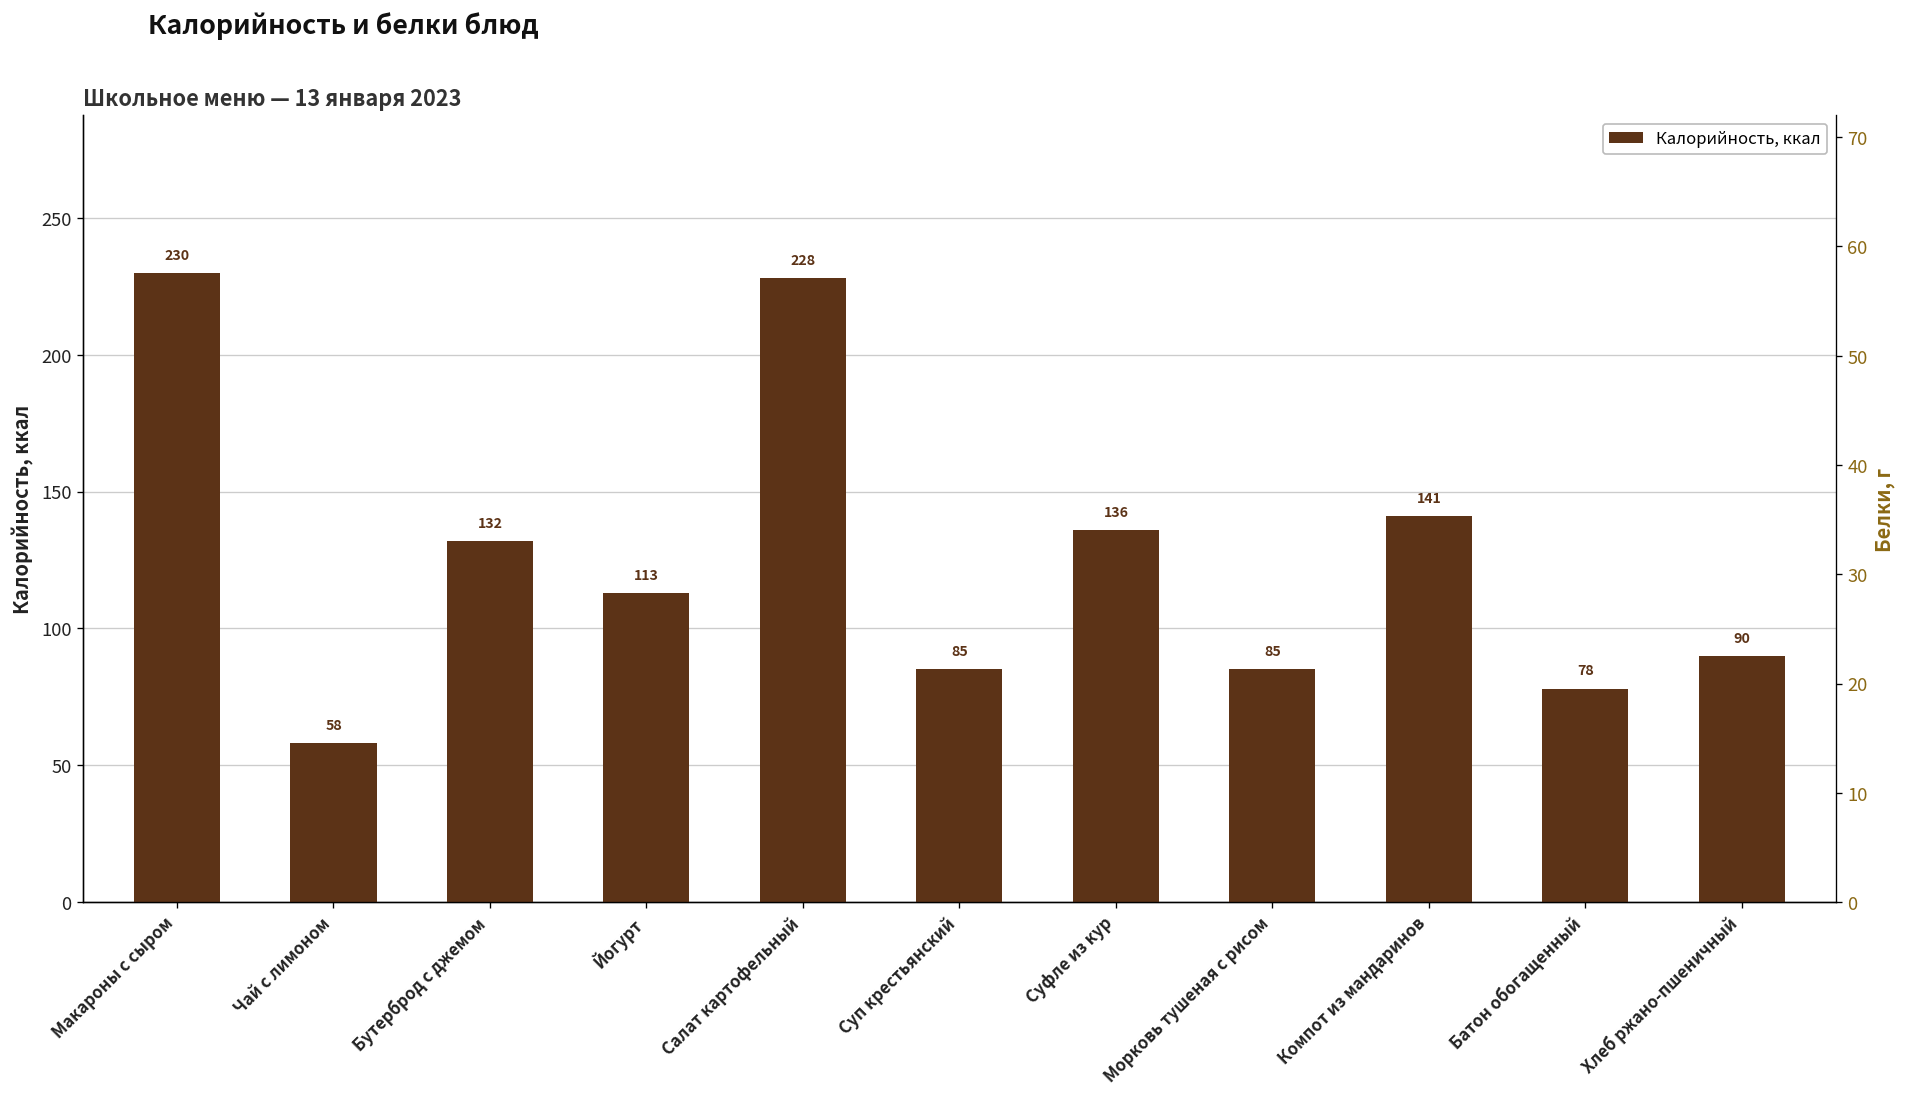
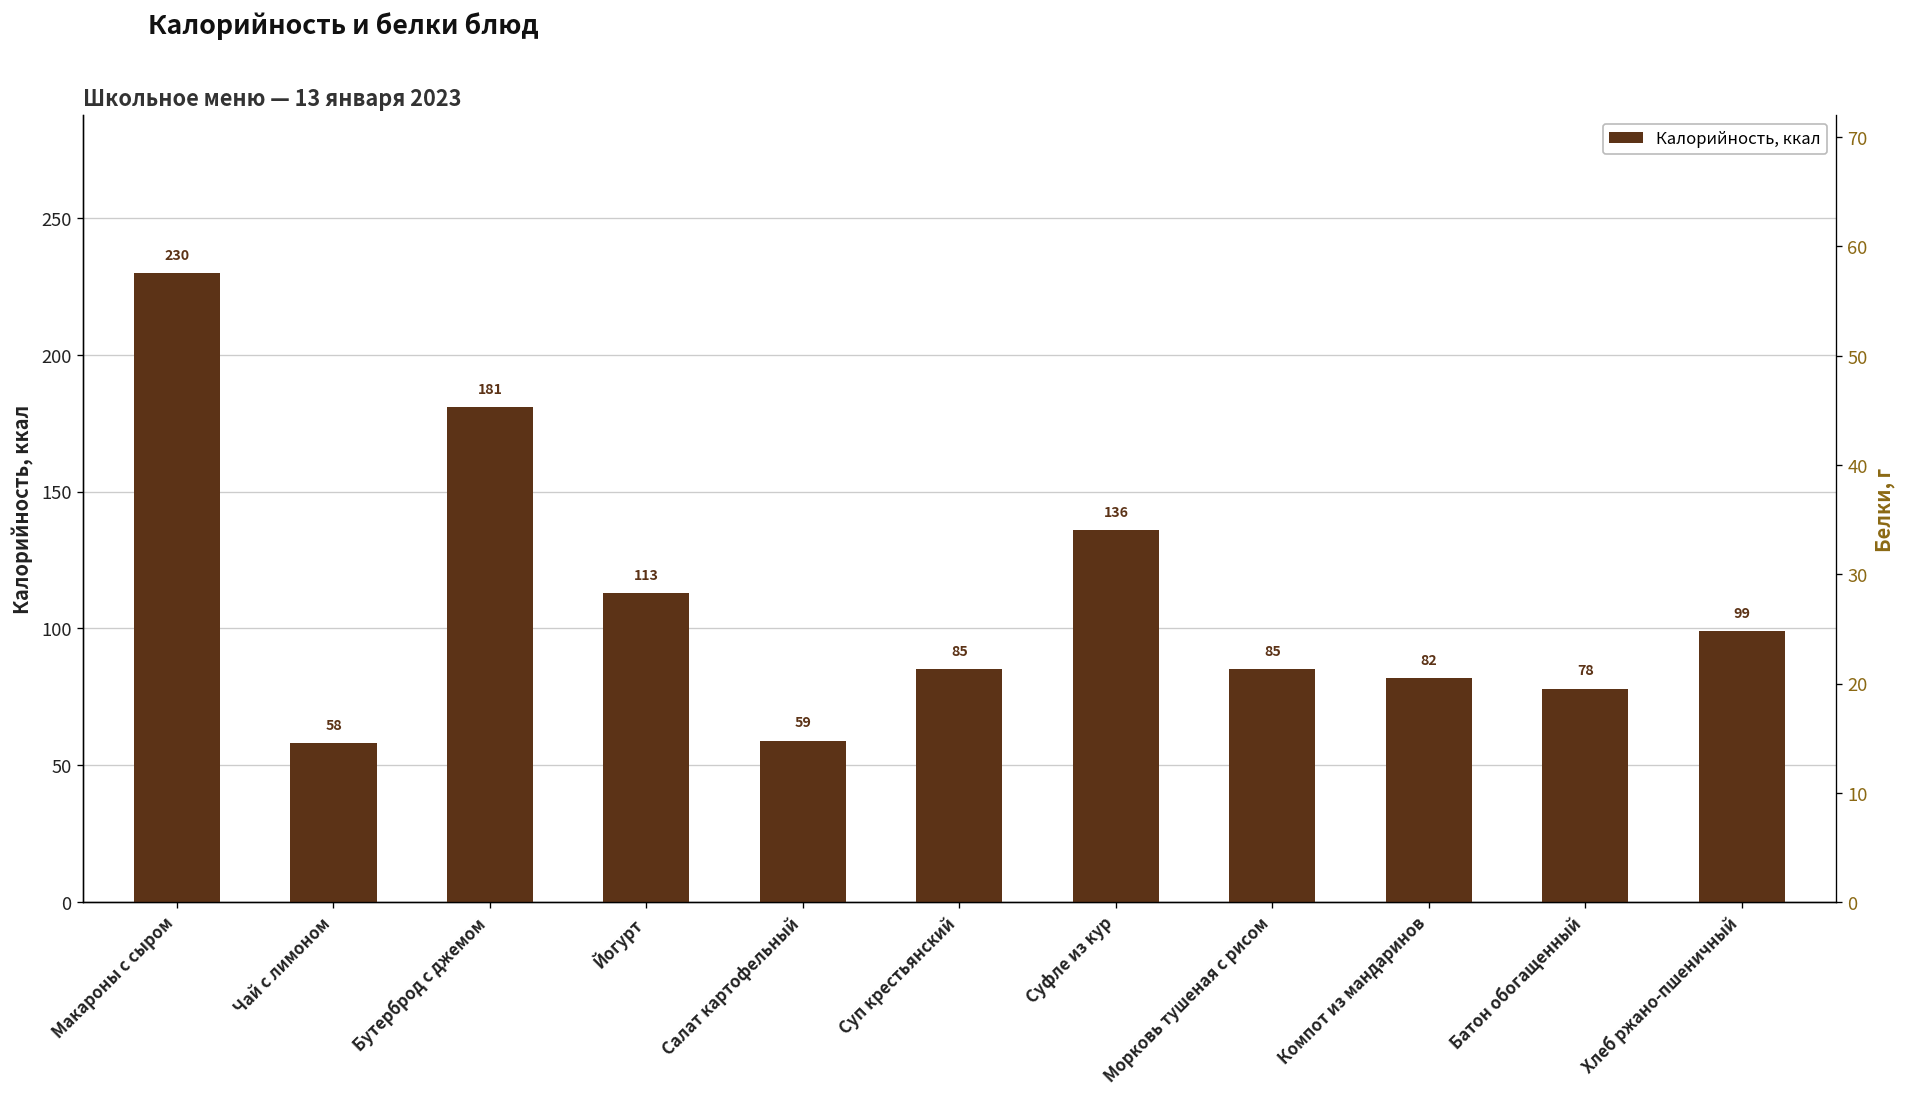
Калорийность, ккал, Бутерброд с джемом: 132 -> 181
Калорийность, ккал, Салат картофельный: 228 -> 59
Калорийность, ккал, Компот из мандаринов: 141 -> 82
Калорийность, ккал, Хлеб ржано-пшеничный: 90 -> 99
